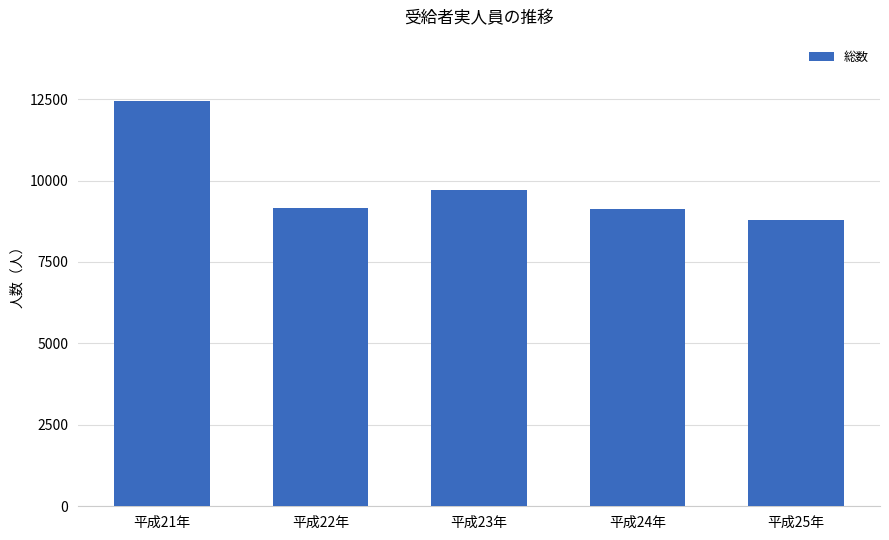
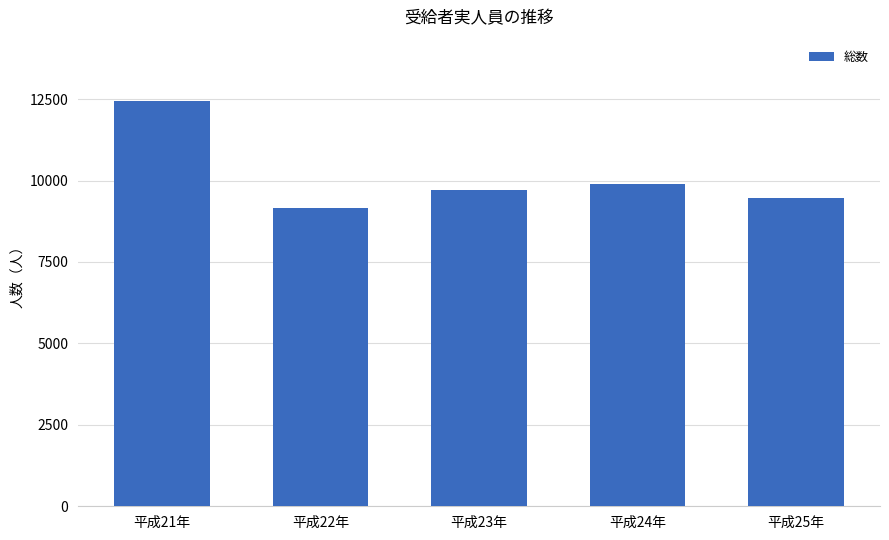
平成24年: 9100 -> 9900
平成25年: 8800 -> 9500
